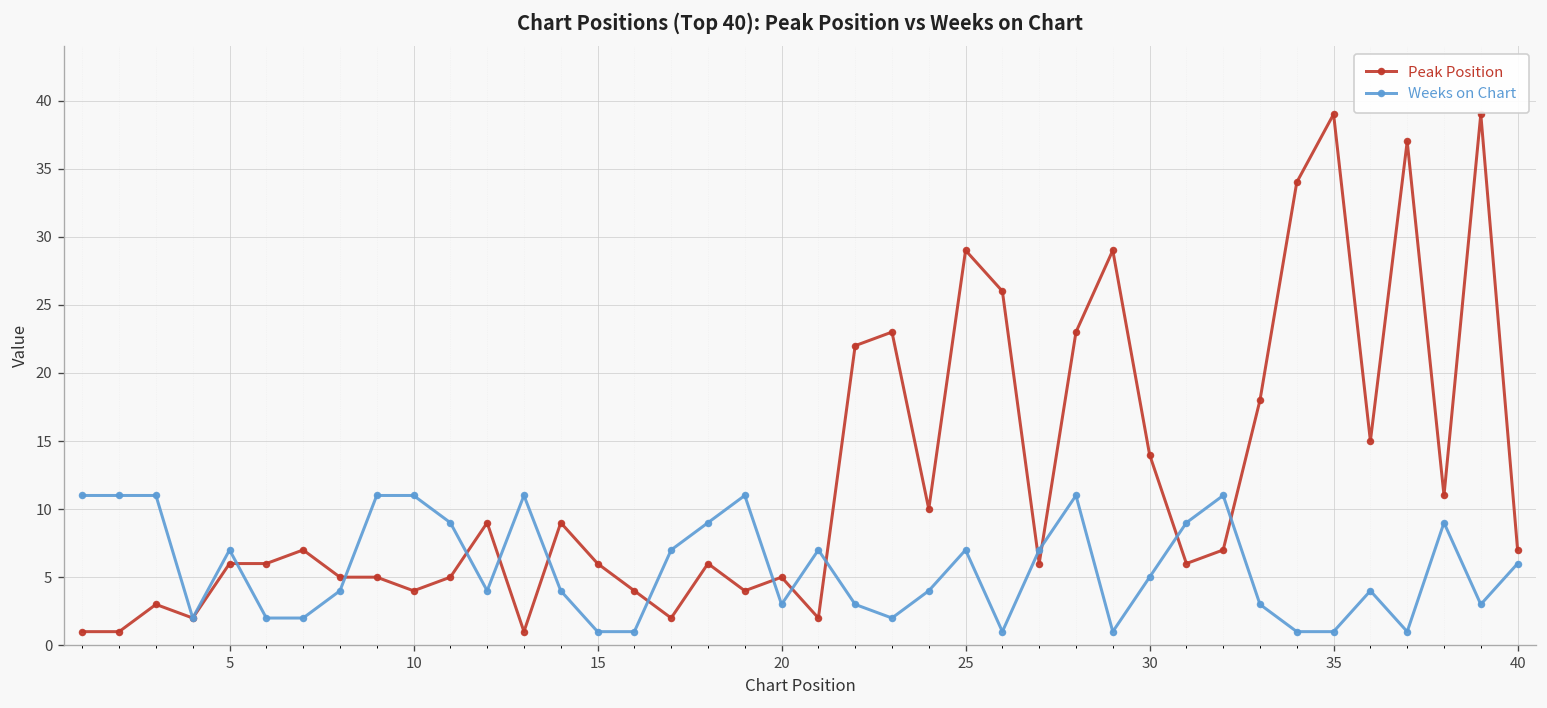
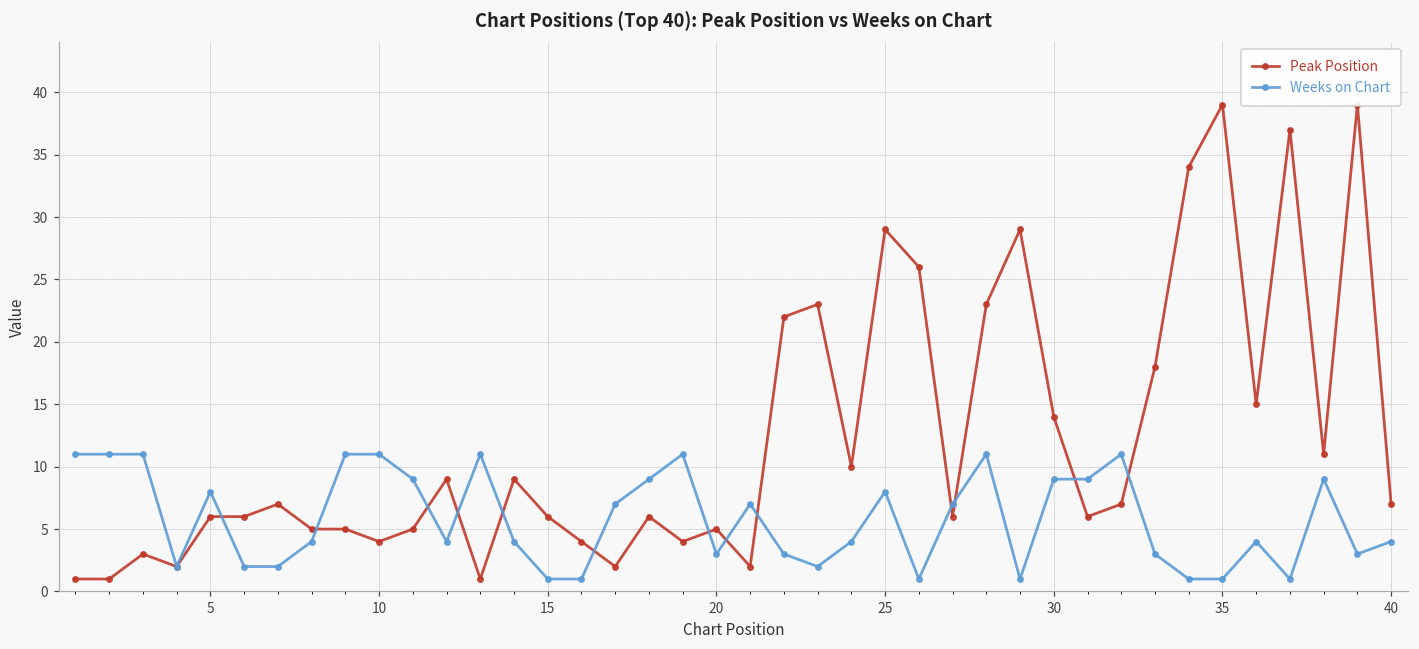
Weeks on Chart, 5: 7 -> 8
Weeks on Chart, 25: 7 -> 8
Weeks on Chart, 30: 5 -> 9
Weeks on Chart, 40: 6 -> 4
